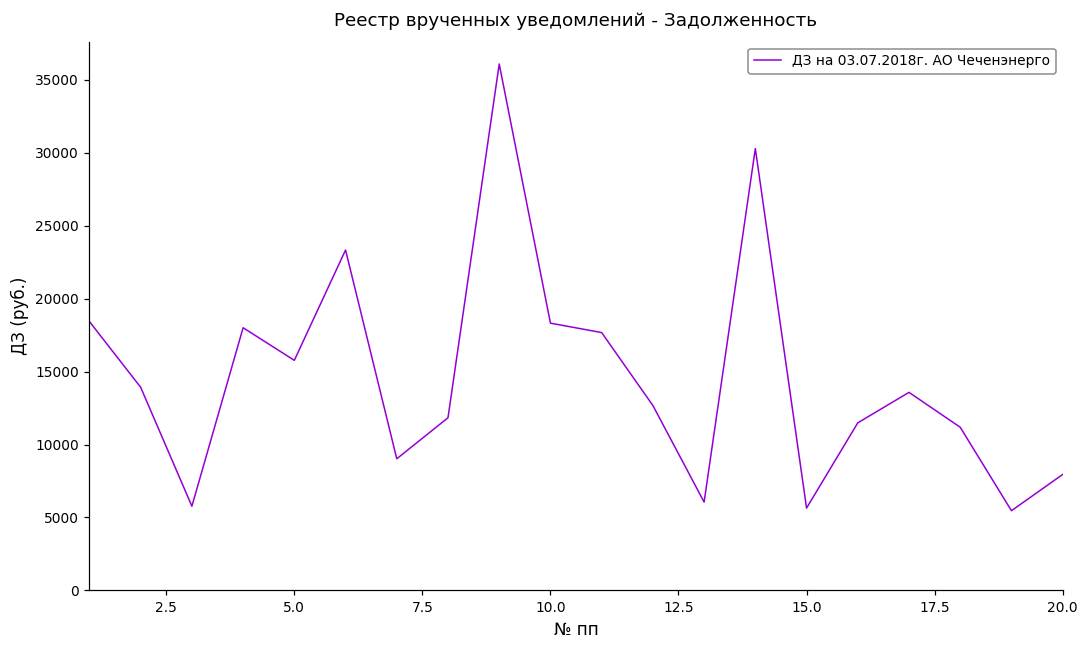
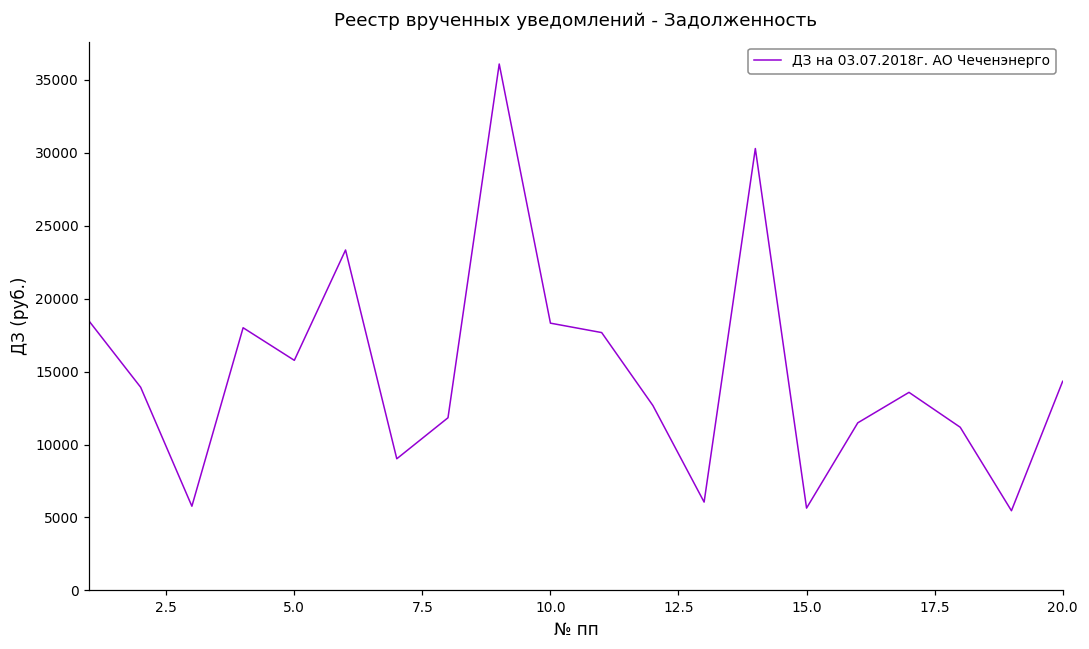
20.0: 7900 -> 14300
